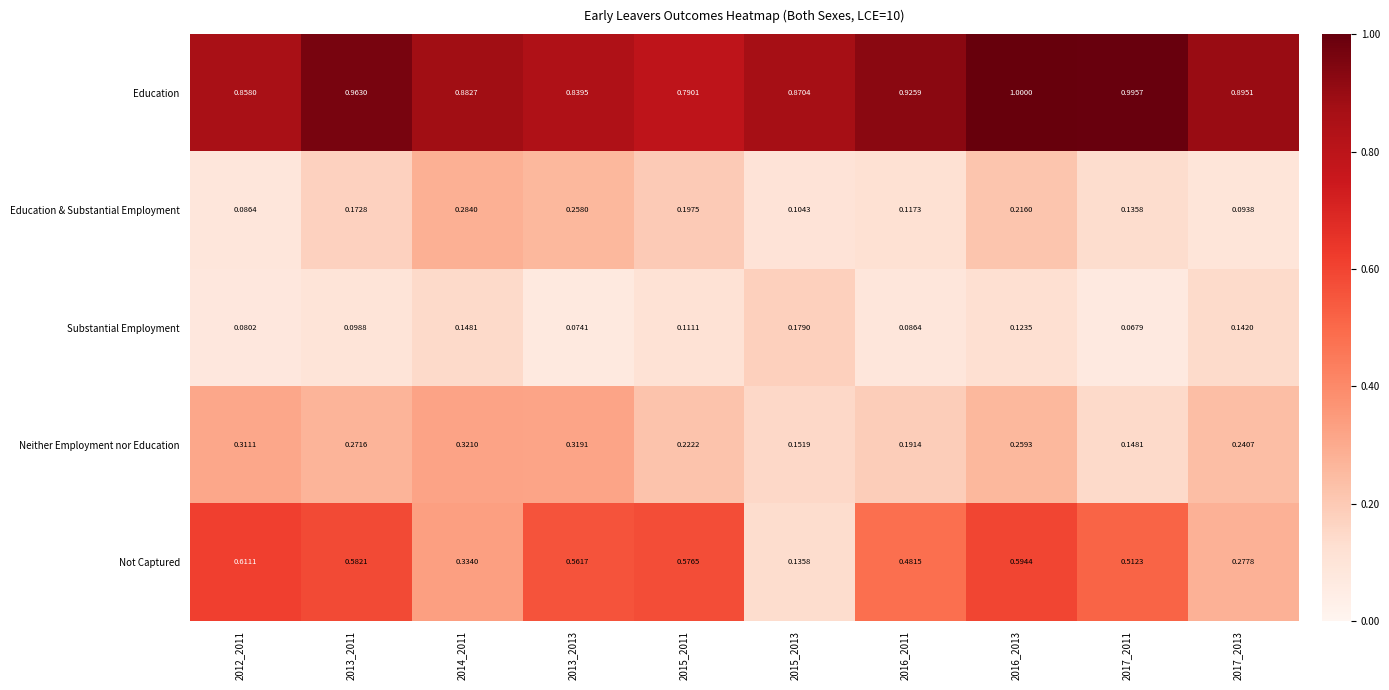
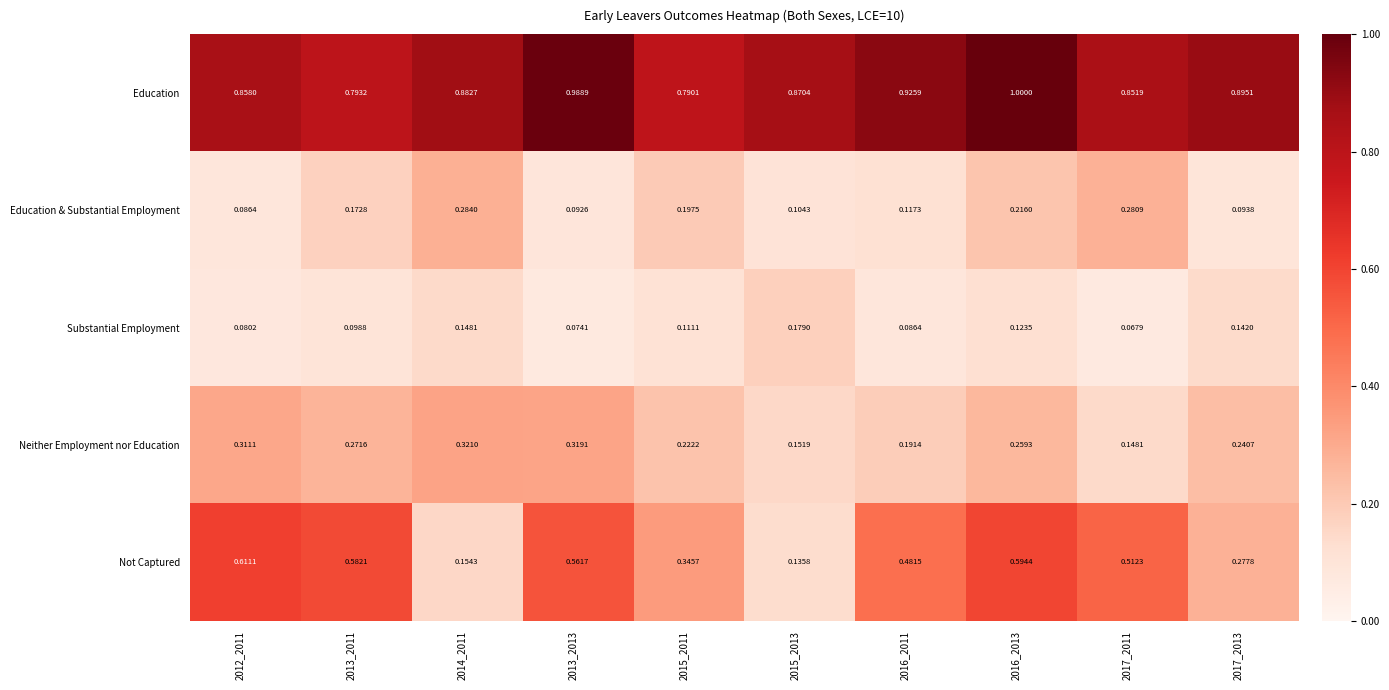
Education, 2013_2011: 0.9630 -> 0.7932
Education, 2013_2013: 0.8395 -> 0.9889
Education, 2017_2011: 0.9957 -> 0.8519
Education & Substantial Employment, 2013_2013: 0.2580 -> 0.0926
Education & Substantial Employment, 2017_2011: 0.1358 -> 0.2809
Not Captured, 2014_2011: 0.3340 -> 0.1543
Not Captured, 2015_2011: 0.5765 -> 0.3457
